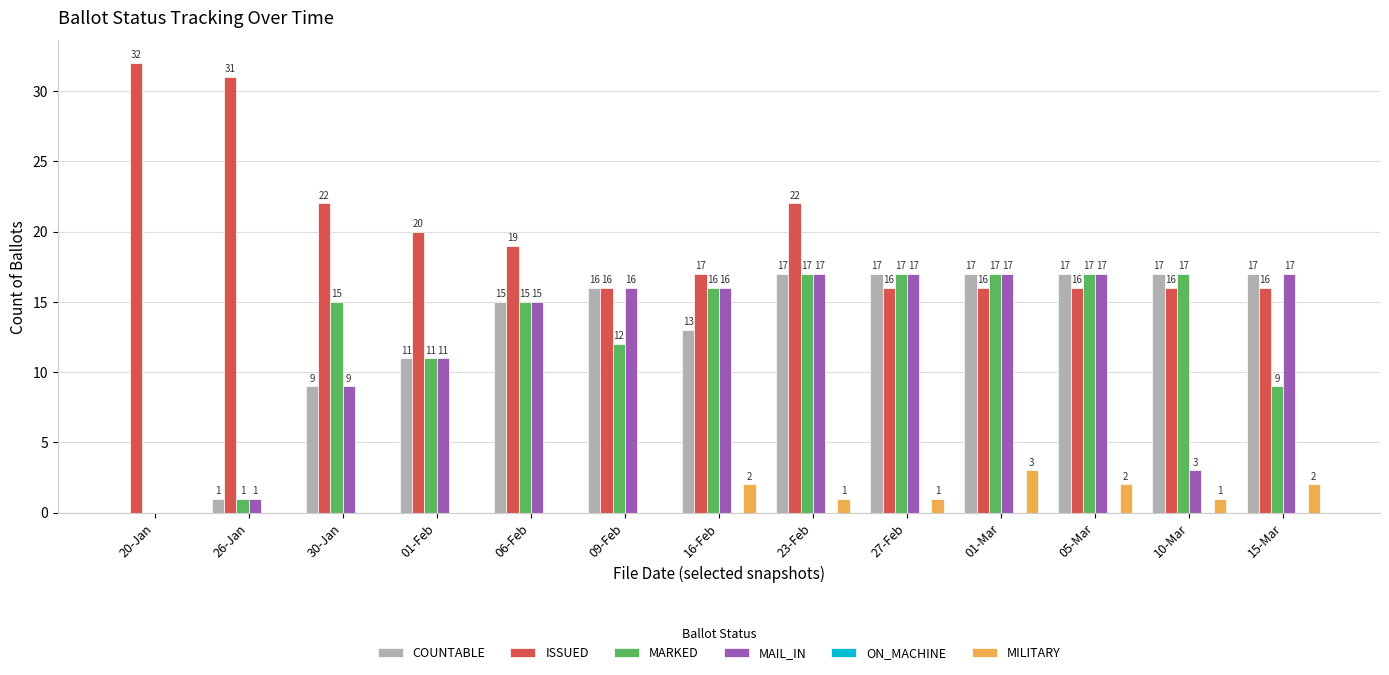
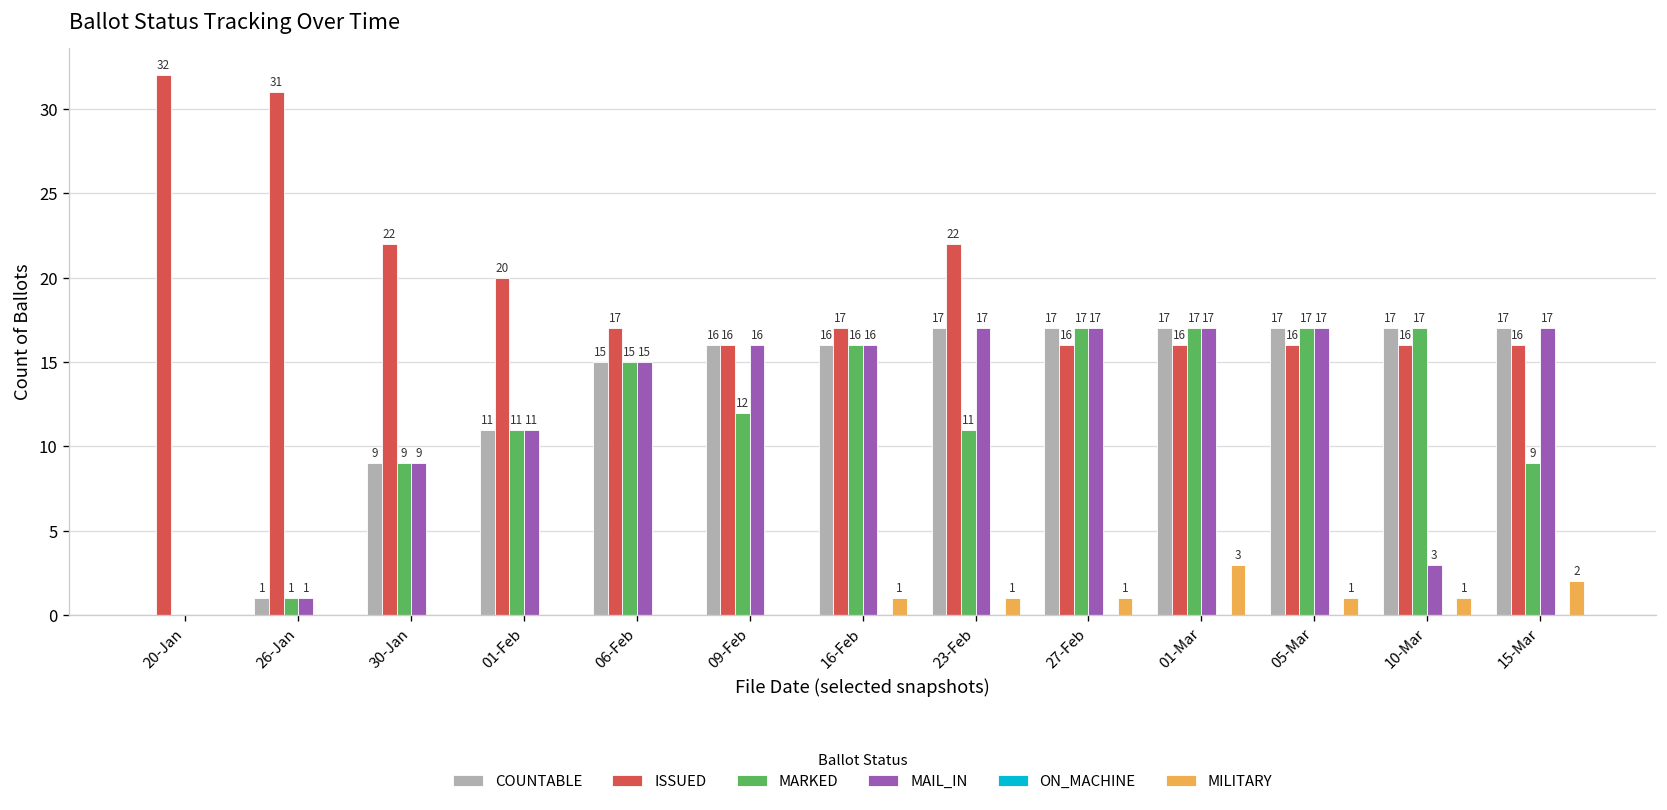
MARKED, 30-Jan: 15 -> 9
ISSUED, 06-Feb: 19 -> 17
COUNTABLE, 16-Feb: 13 -> 16
MILITARY, 16-Feb: 2 -> 1
MARKED, 23-Feb: 17 -> 11
MILITARY, 05-Mar: 2 -> 1
